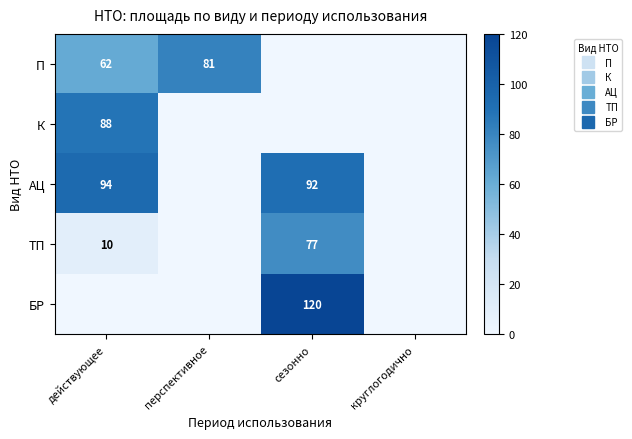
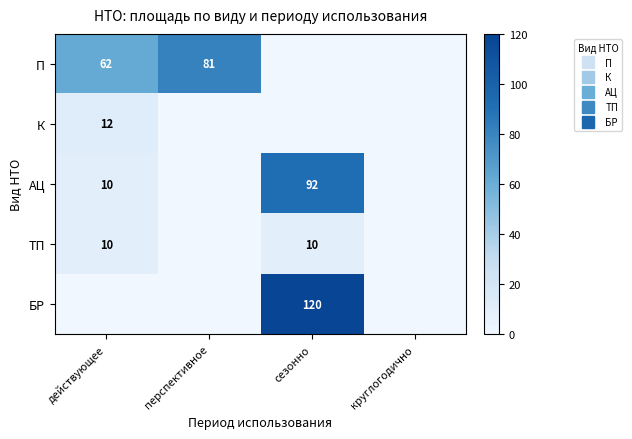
К, действующее: 88 -> 12
АЦ, действующее: 94 -> 10
ТП, сезонно: 77 -> 10
